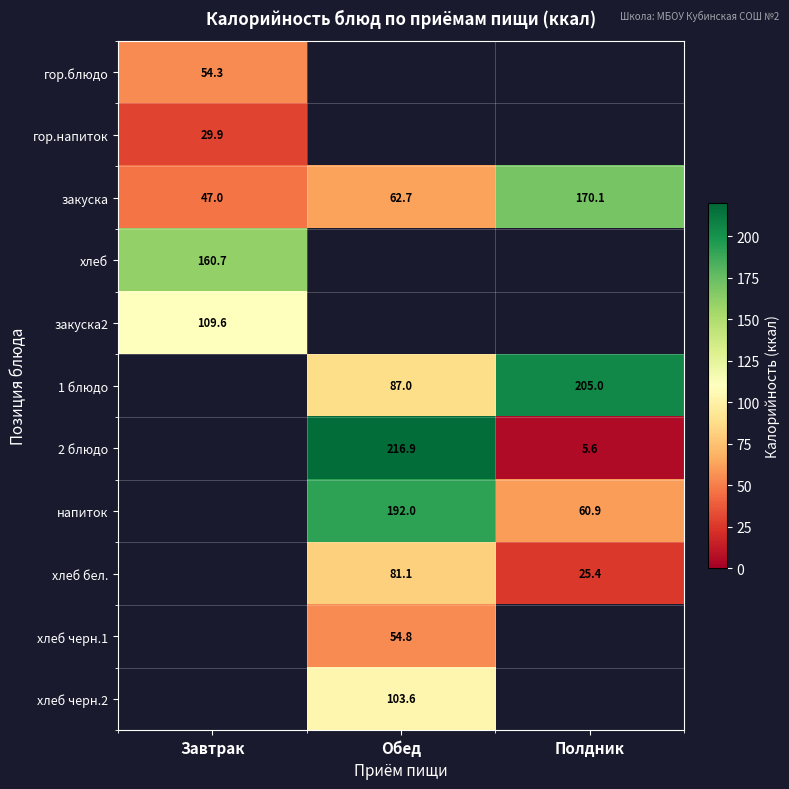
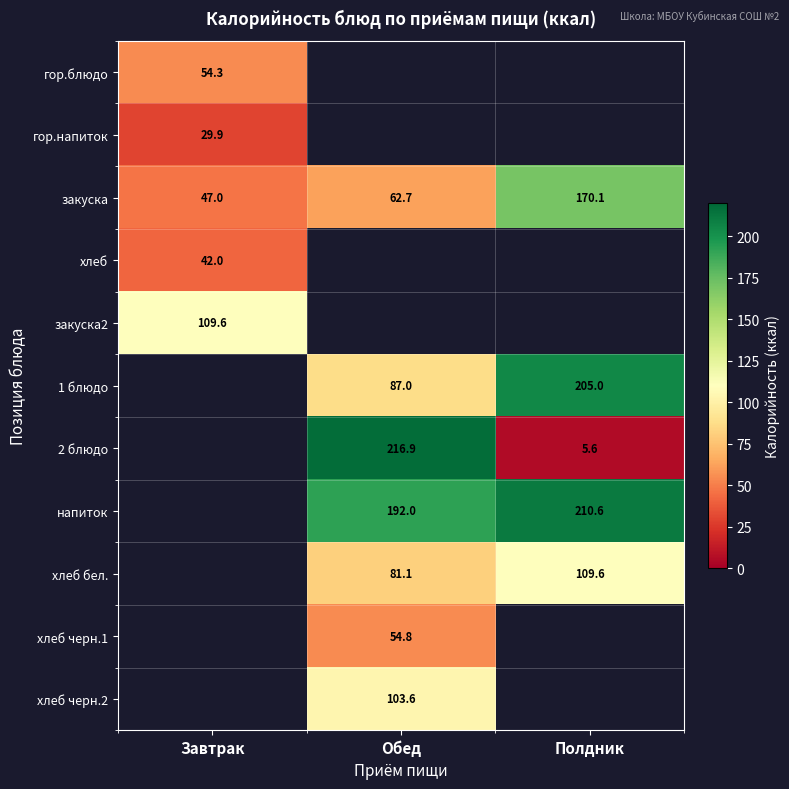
хлеб, Завтрак: 160.7 -> 42.0
напиток, Полдник: 60.9 -> 210.6
хлеб бел., Полдник: 25.4 -> 109.6
